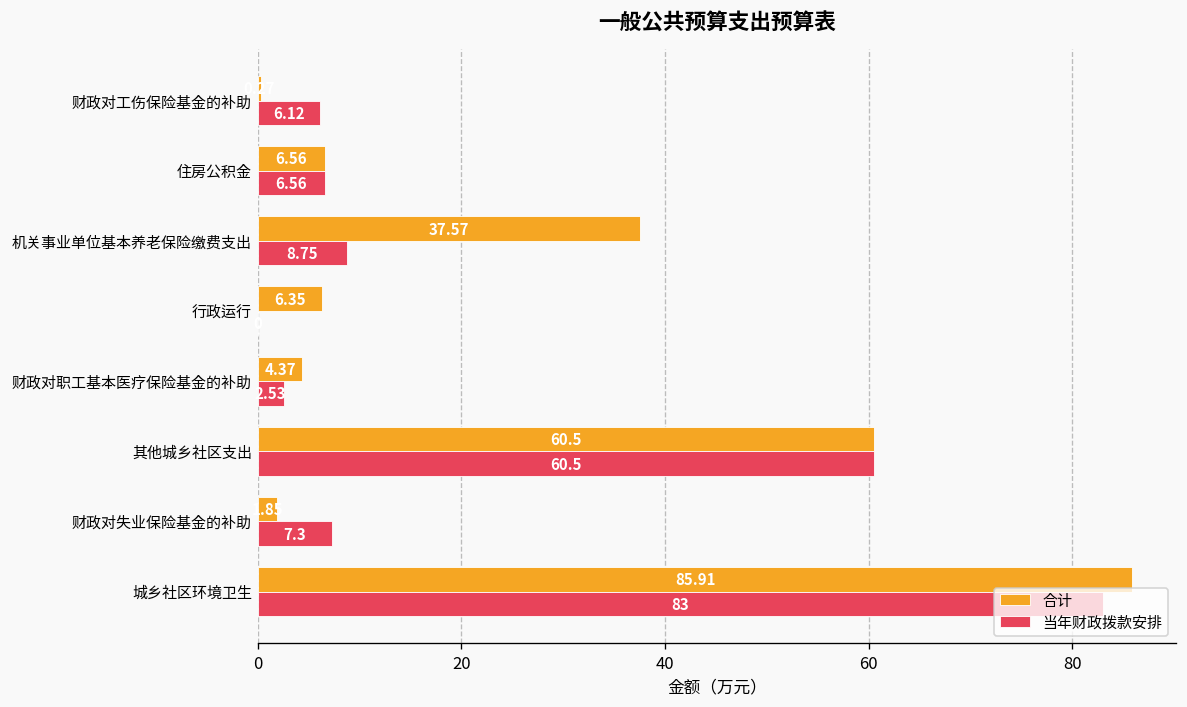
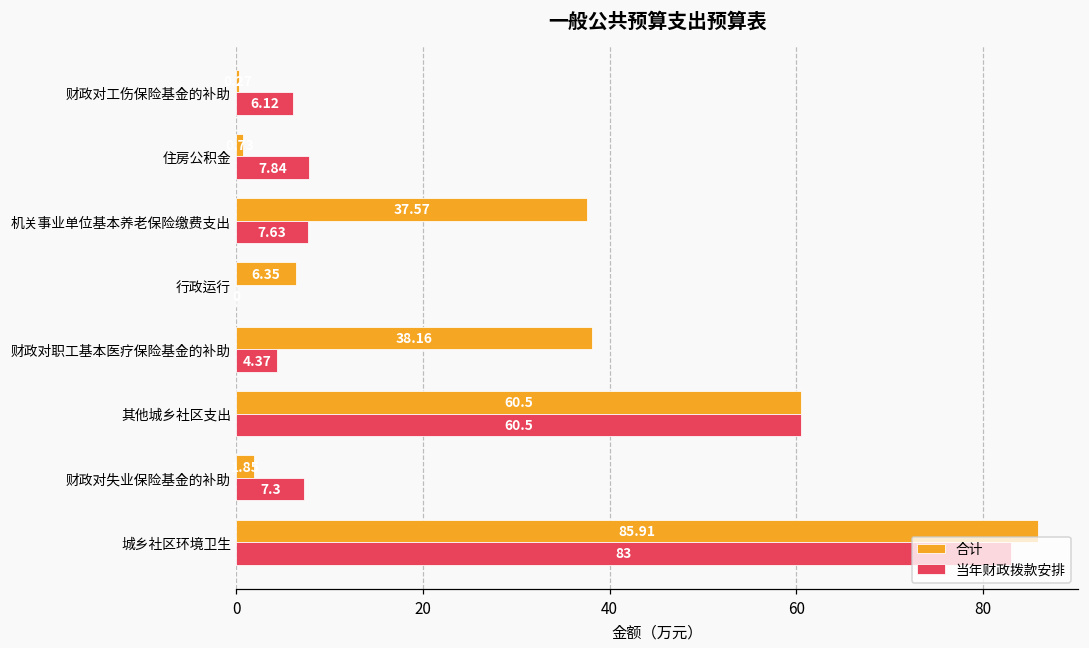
合计, 住房公积金: 7 -> 1
当年财政拨款安排, 住房公积金: 6.56 -> 7.84
当年财政拨款安排, 机关事业单位基本养老保险缴费支出: 8.75 -> 7.63
合计, 财政对职工基本医疗保险基金的补助: 4.37 -> 38.16
当年财政拨款安排, 财政对职工基本医疗保险基金的补助: 2.53 -> 4.37
